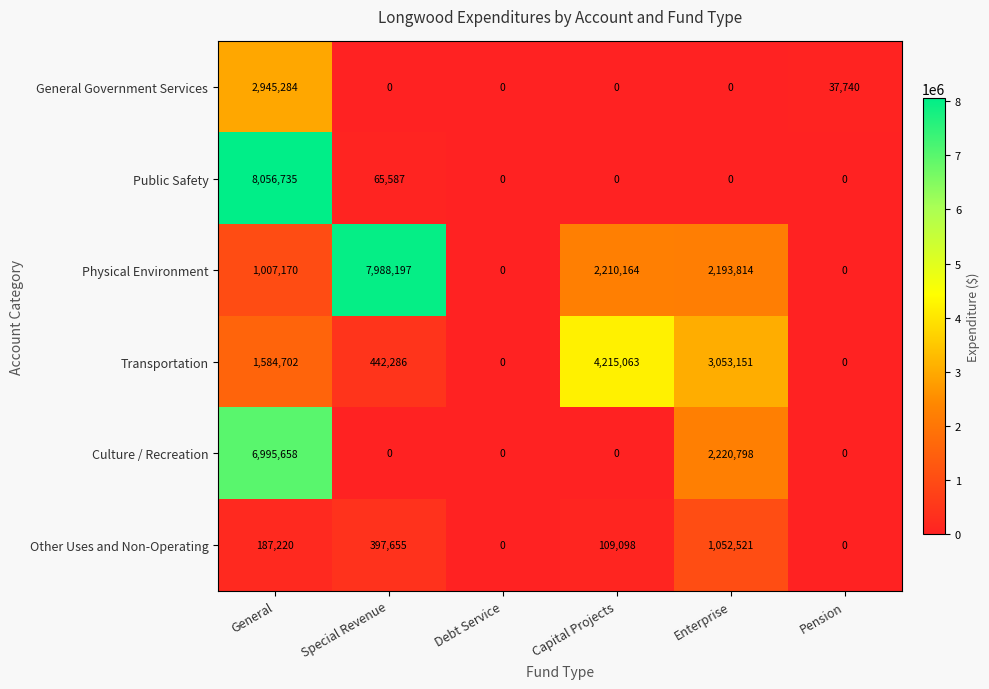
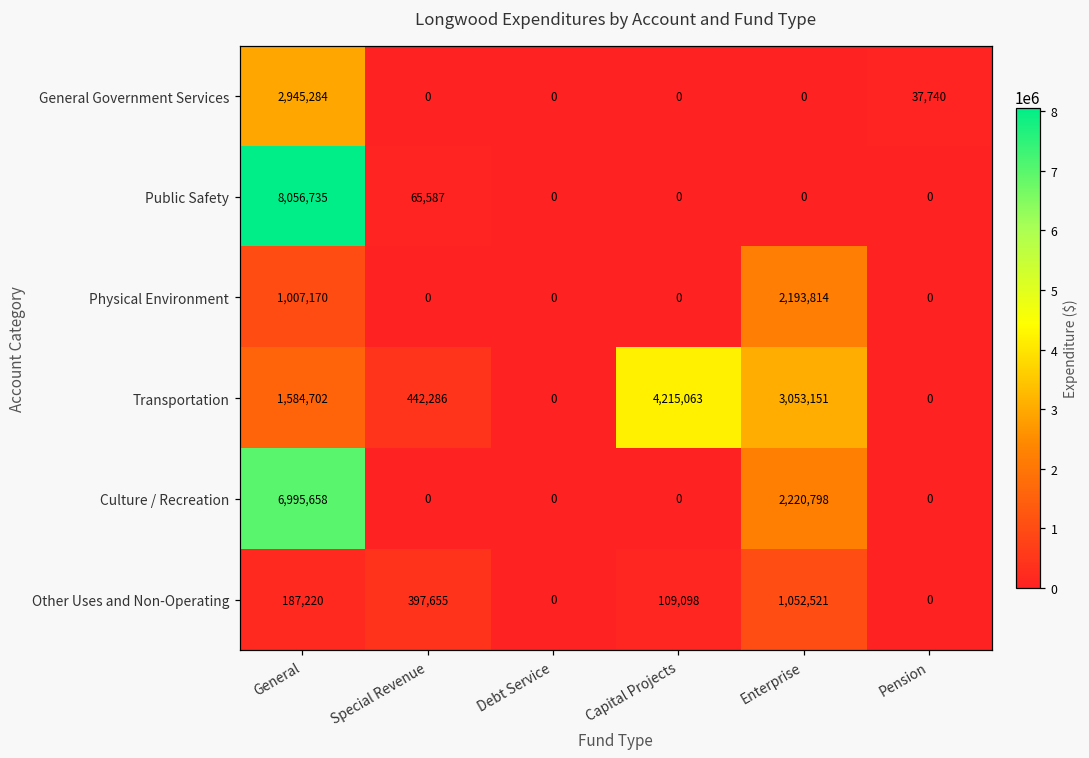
Physical Environment, Special Revenue: 7,988,197 -> 0
Physical Environment, Capital Projects: 2,210,164 -> 0
